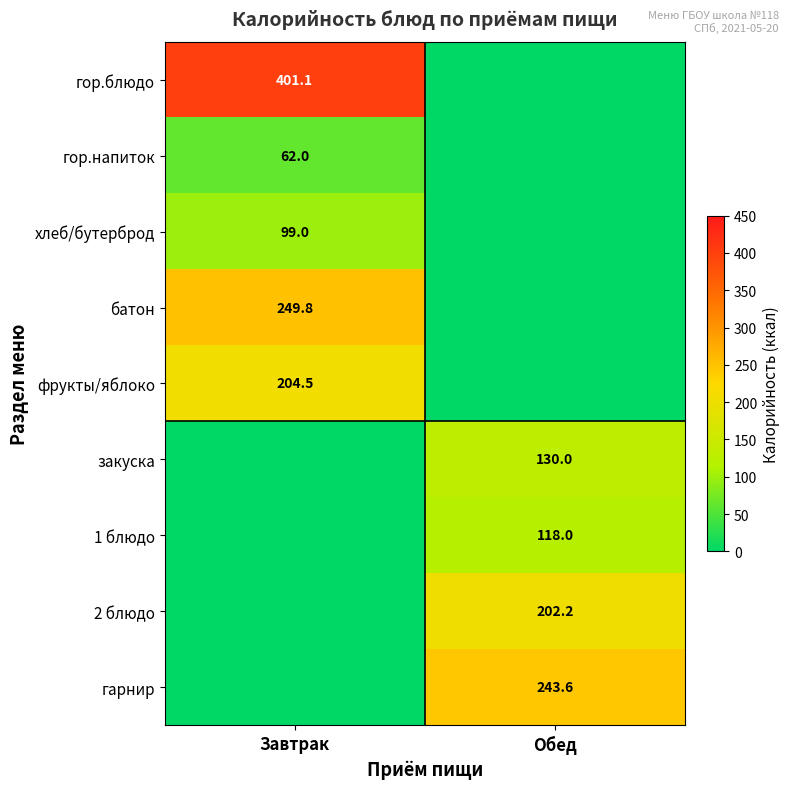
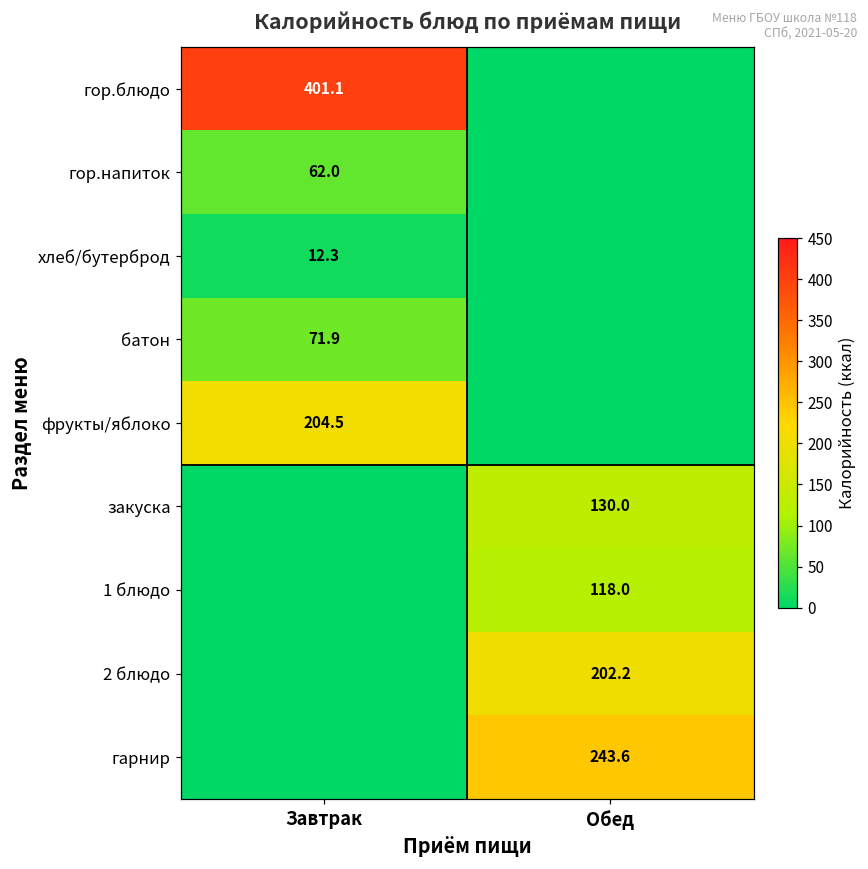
хлеб/бутерброд, Завтрак: 99.0 -> 12.3
батон, Завтрак: 249.8 -> 71.9
